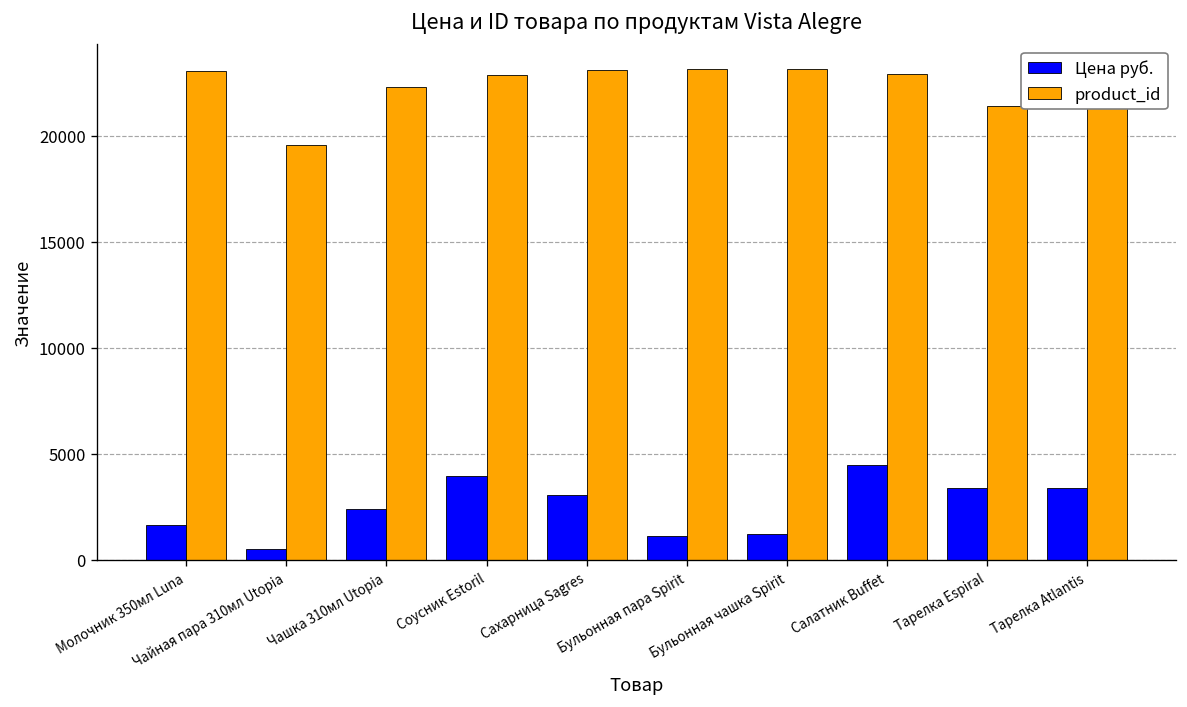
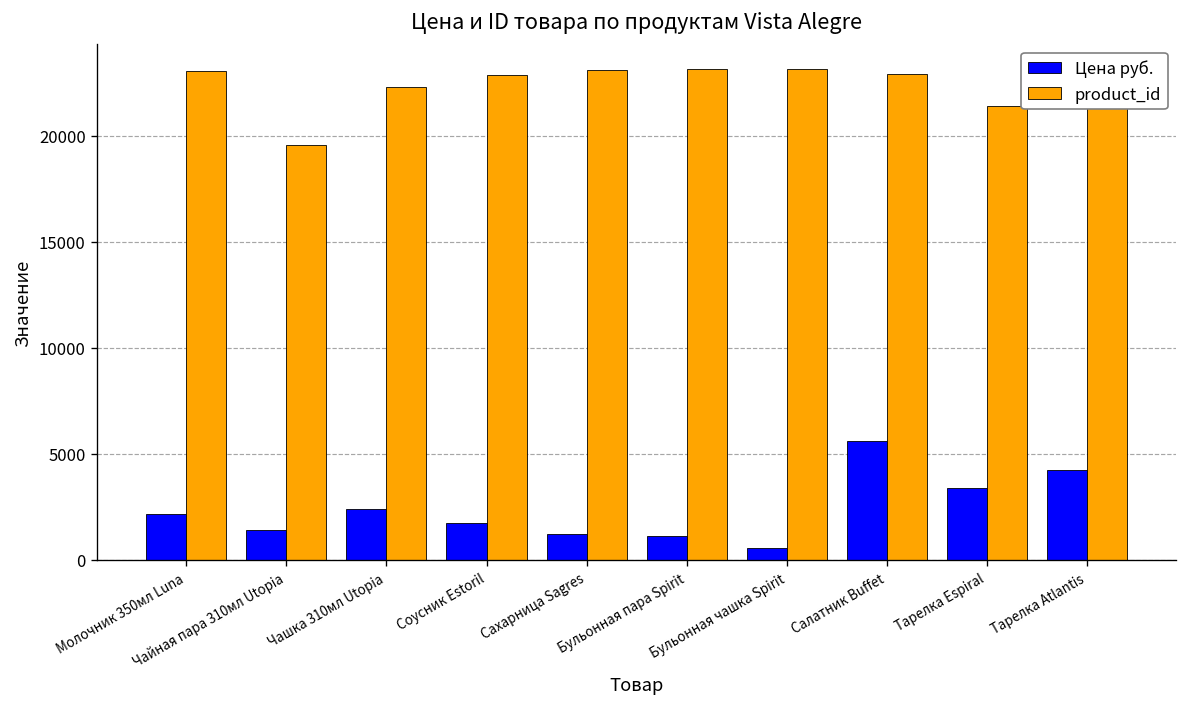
Цена руб., Молочник 350мл Luna: 1600 -> 2100
Цена руб., Чайная пара 310мл Utopia: 500 -> 1400
Цена руб., Соусник Estoril: 4000 -> 1700
Цена руб., Сахарница Sagres: 3100 -> 1200
Цена руб., Бульонная чашка Spirit: 1200 -> 600
Цена руб., Салатник Buffet: 4500 -> 5600
Цена руб., Тарелка Atlantis: 3400 -> 4200
